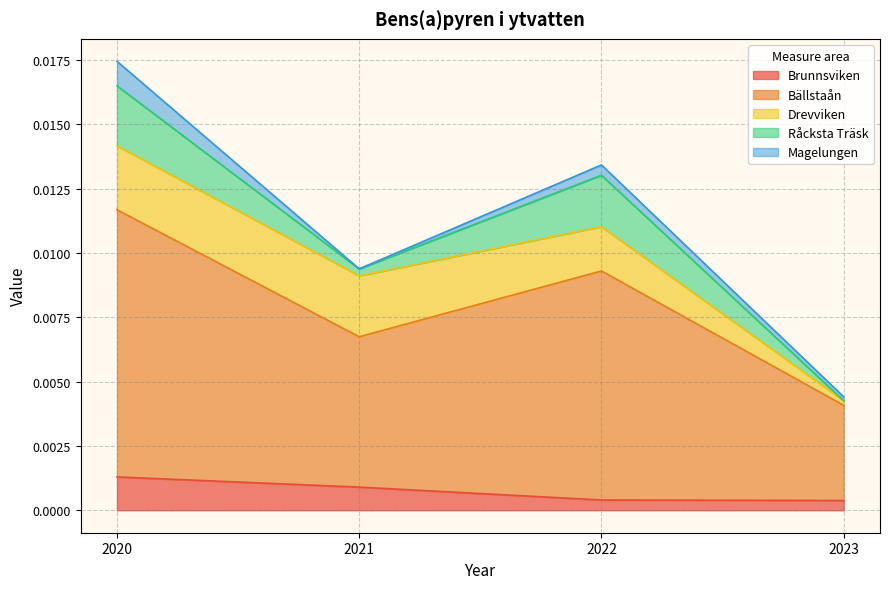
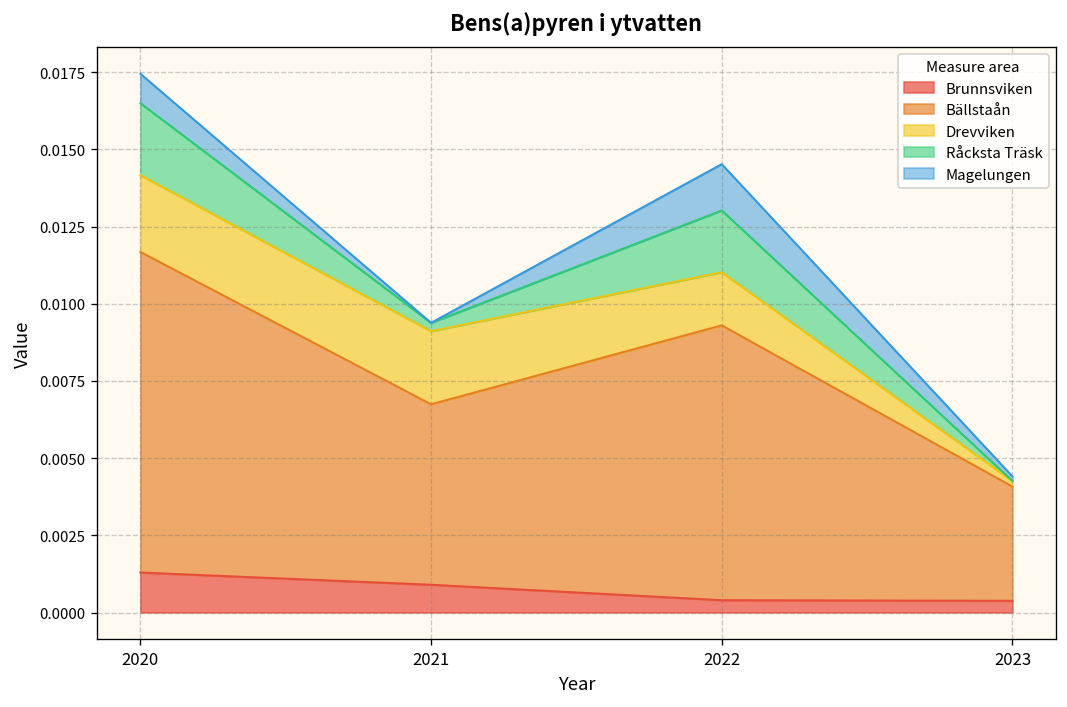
Magelungen, 2022: 0.0004 -> 0.0015
